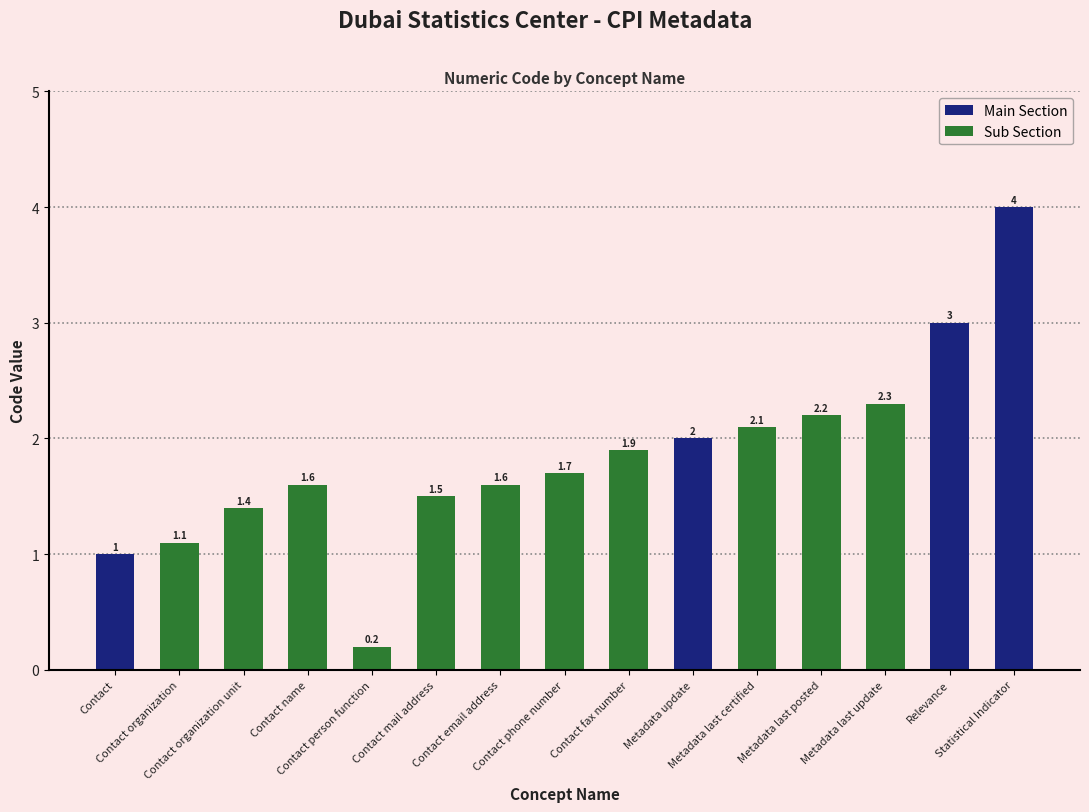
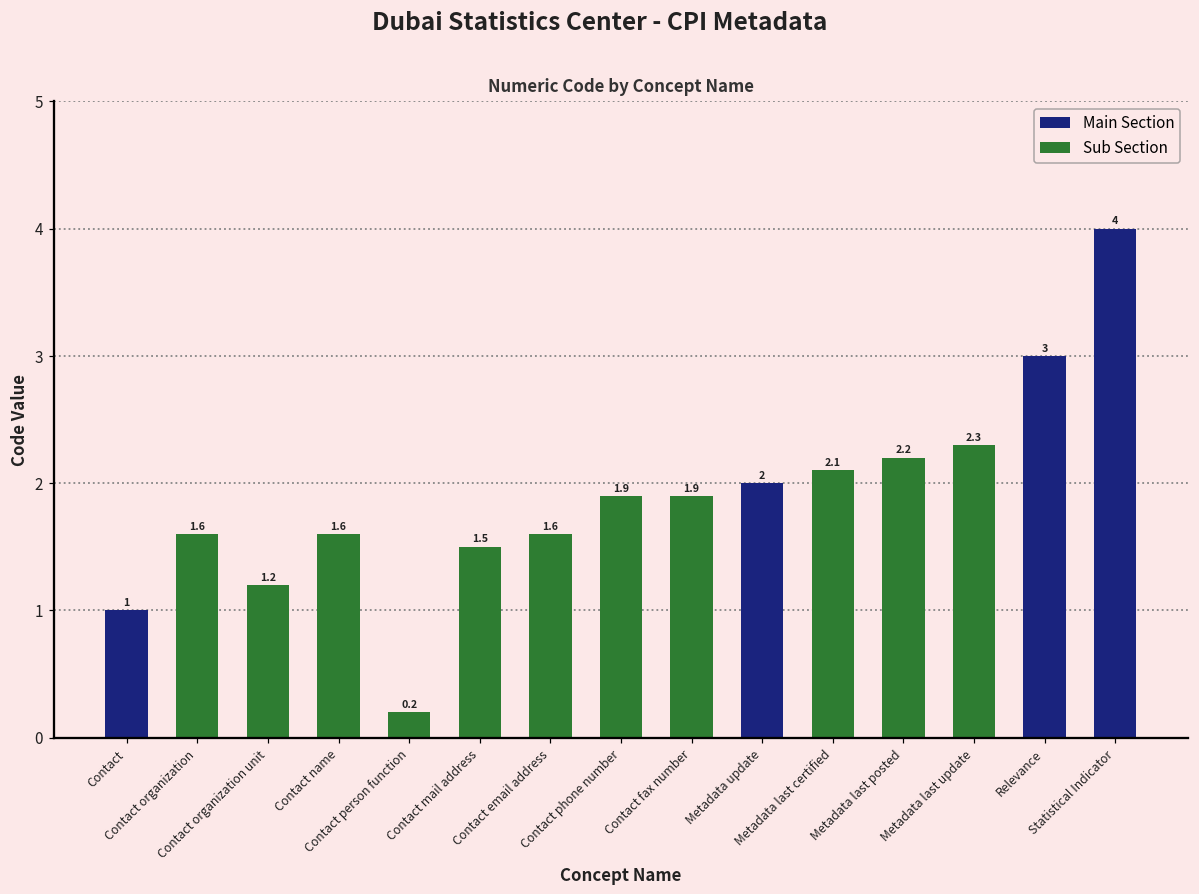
Contact organization: 1.1 -> 1.6
Contact organization unit: 1.4 -> 1.2
Contact phone number: 1.7 -> 1.9
